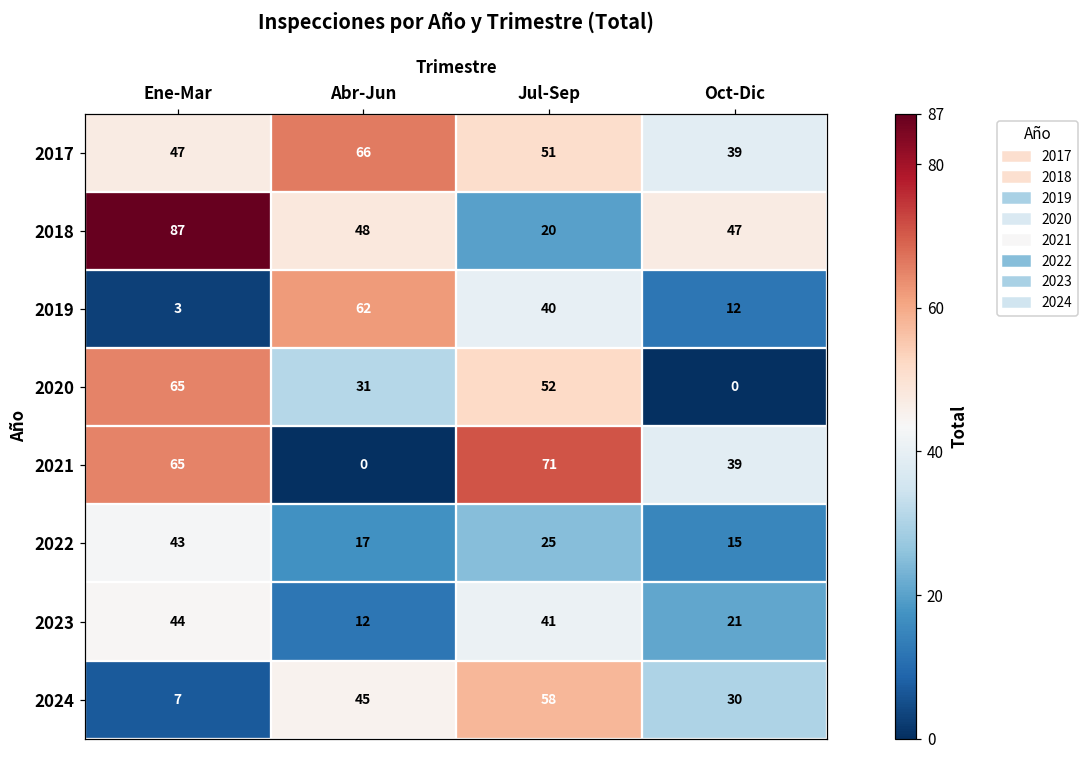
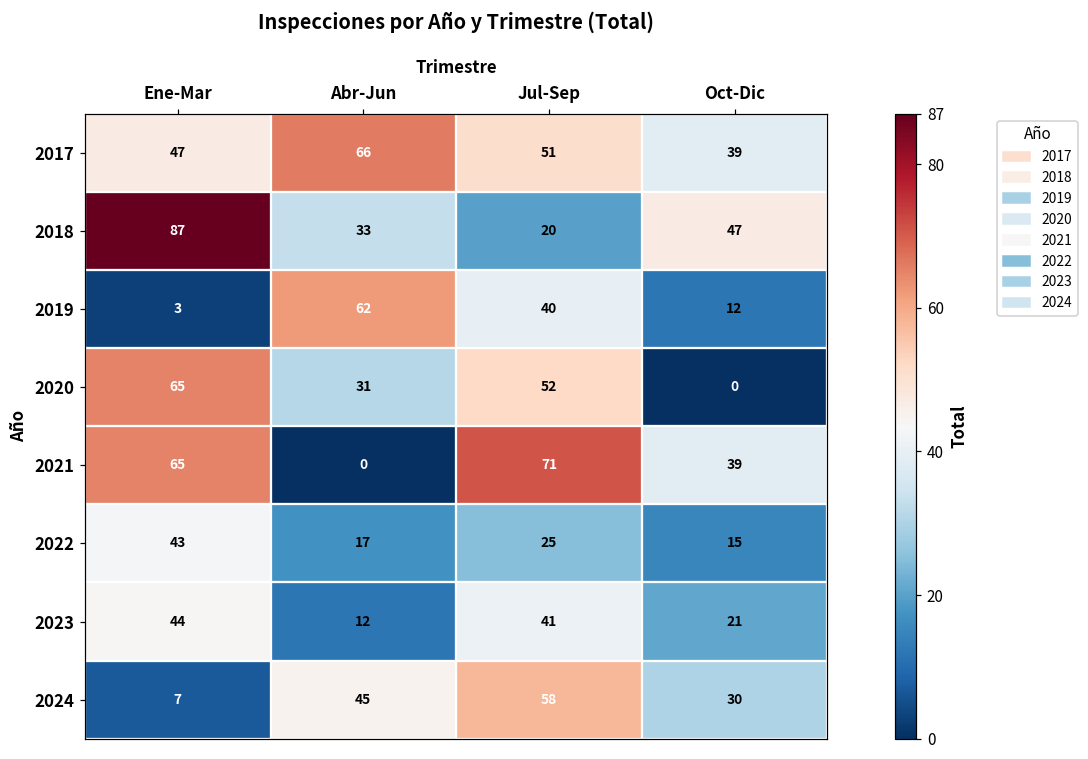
2018, Abr-Jun: 48 -> 33
